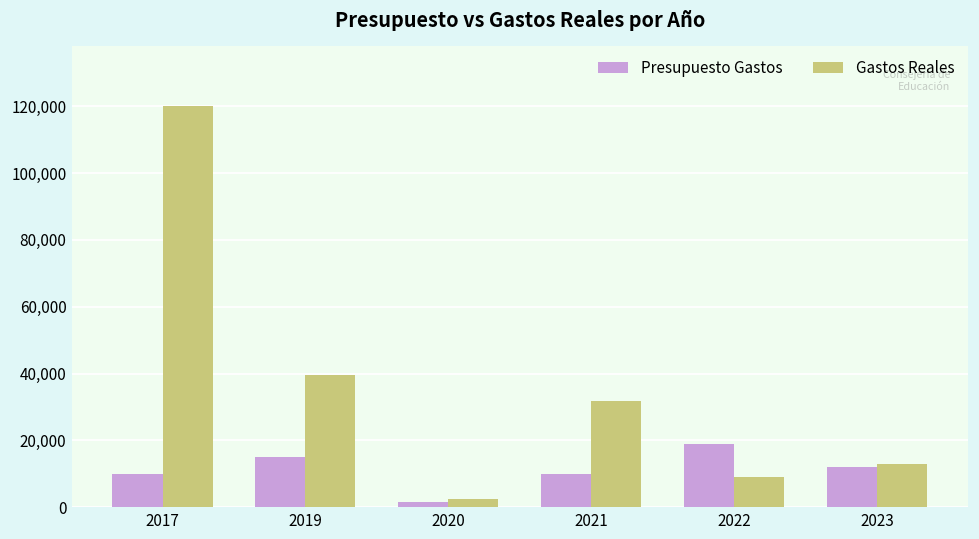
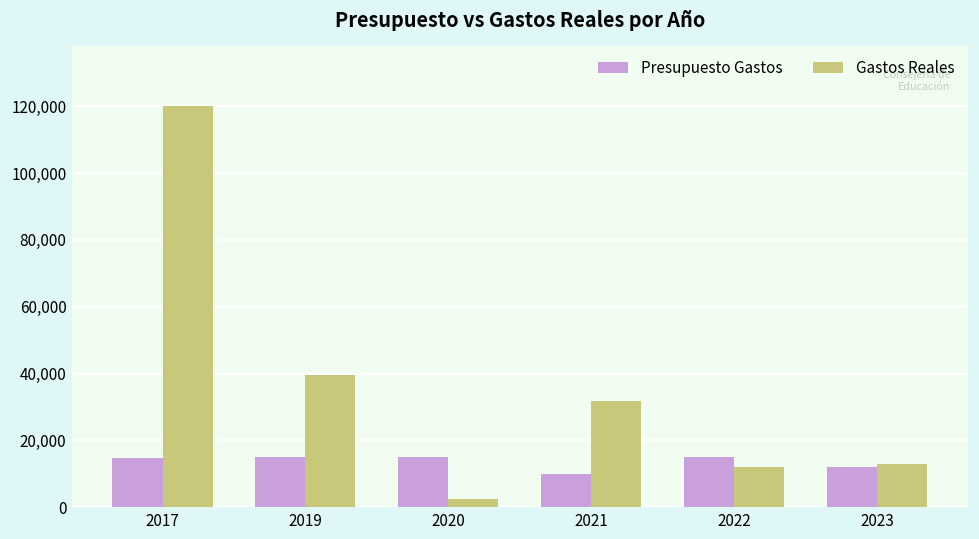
Presupuesto Gastos, 2017: 10,000 -> 15,000
Presupuesto Gastos, 2020: 2,000 -> 15,000
Presupuesto Gastos, 2022: 19,000 -> 15,000
Gastos Reales, 2022: 9,000 -> 12,000
